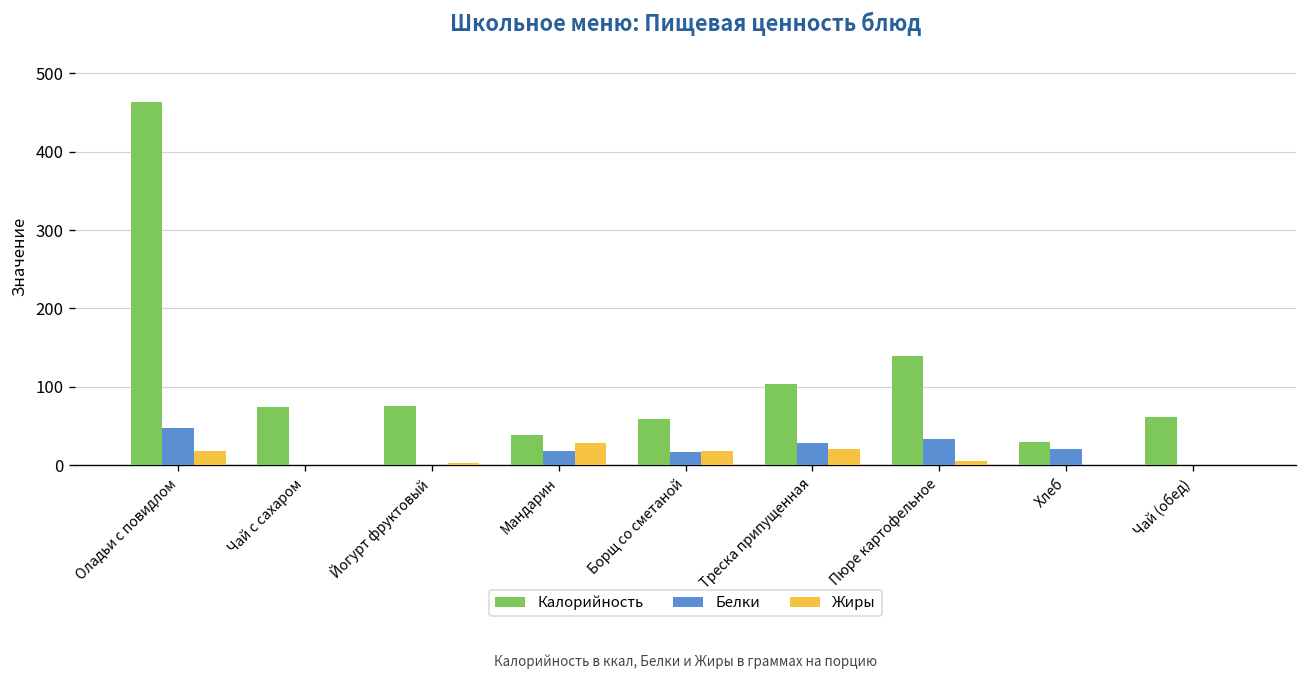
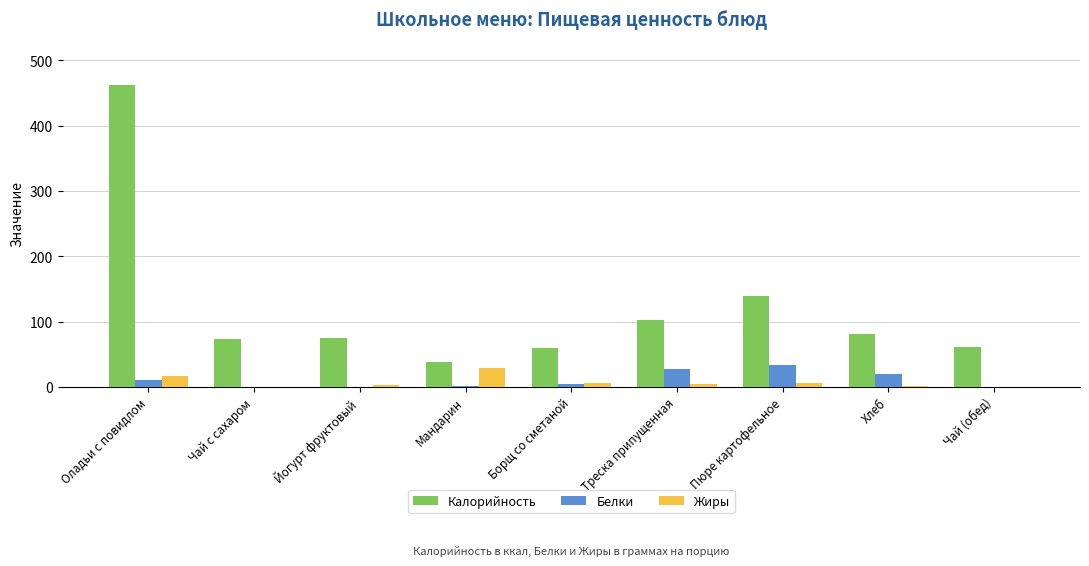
Белки, Оладьи с повидлом: 50 -> 10
Белки, Мандарин: 20 -> 0
Белки, Борщ со сметаной: 20 -> 0
Жиры, Борщ со сметаной: 20 -> 10
Жиры, Треска припущенная: 20 -> 10
Калорийность, Хлеб: 30 -> 80
